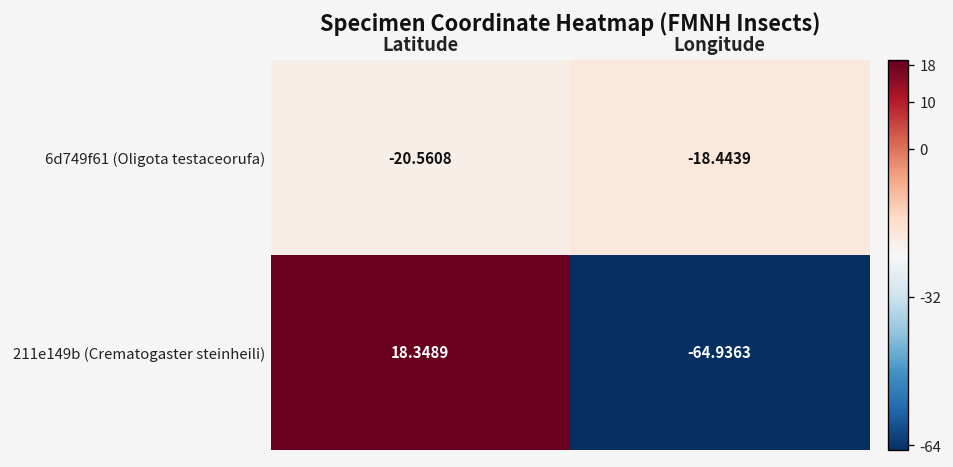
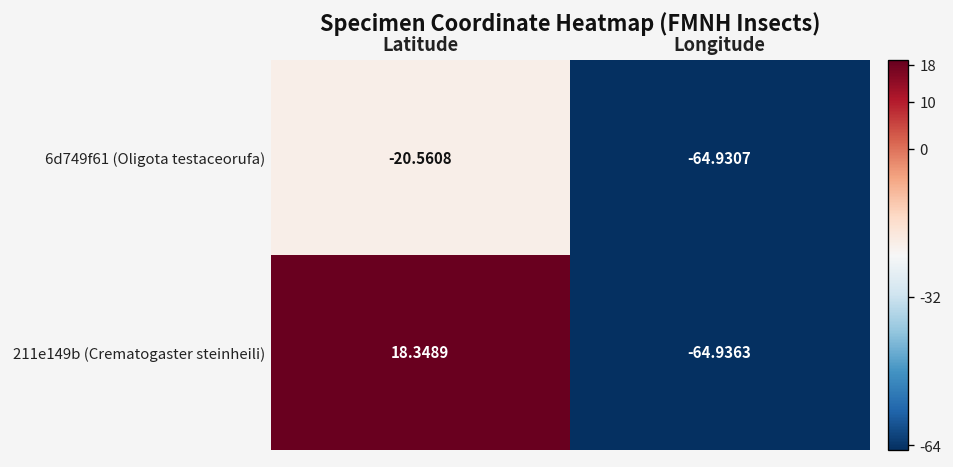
6d749f61 (Oligota testaceorufa), Longitude: -18.4439 -> -64.9307
